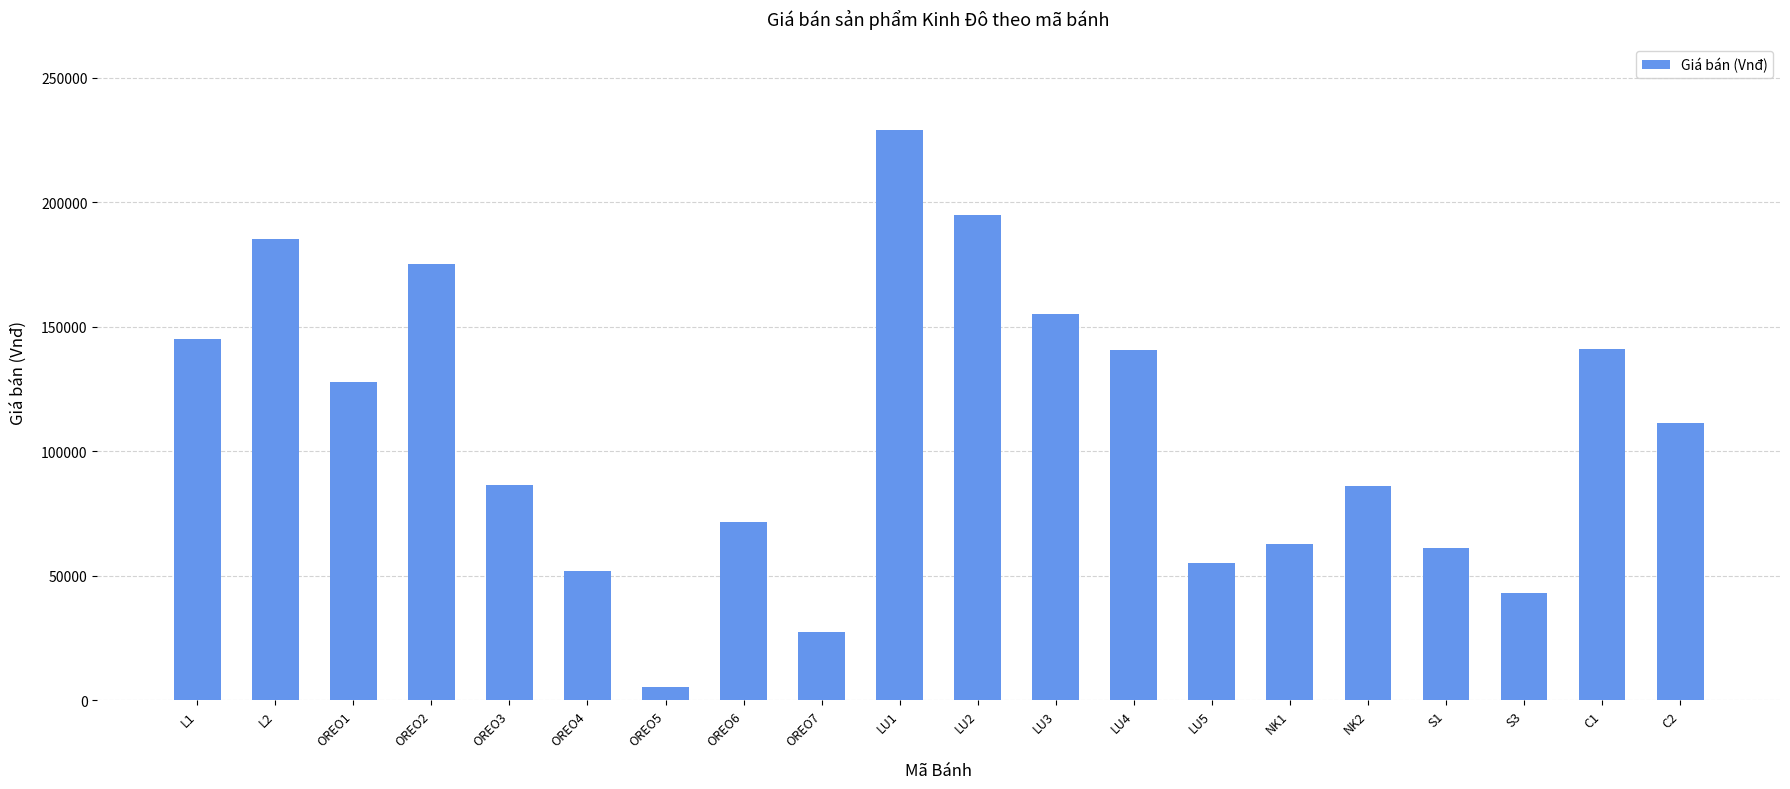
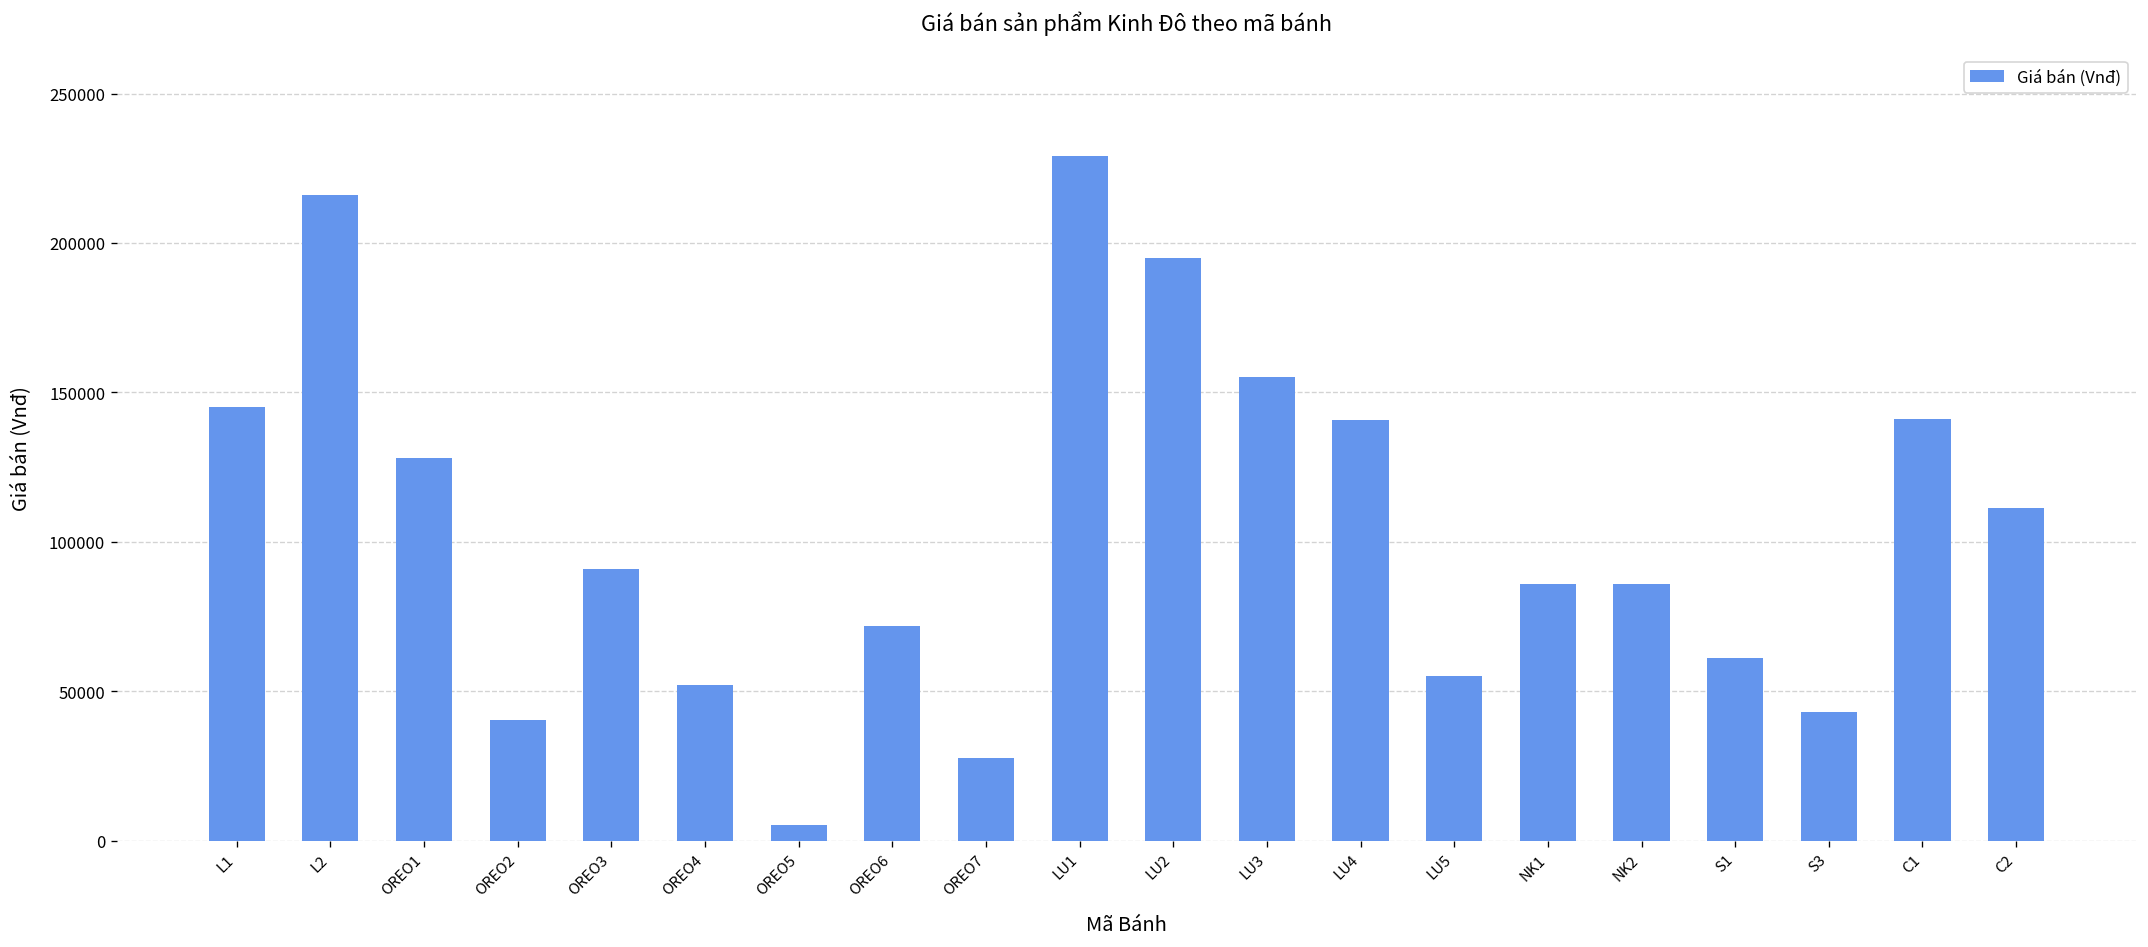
L2: 185000 -> 216000
OREO2: 175000 -> 40000
OREO3: 87000 -> 91000
NK1: 63000 -> 86000
